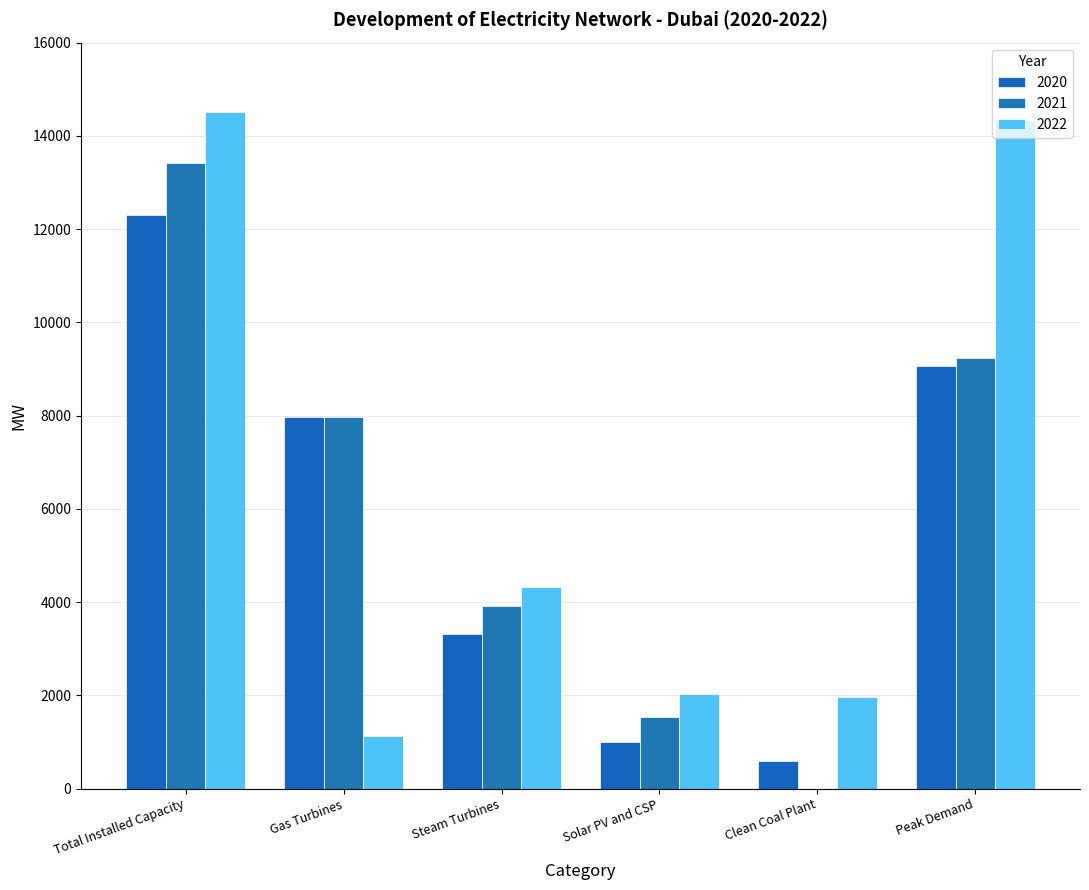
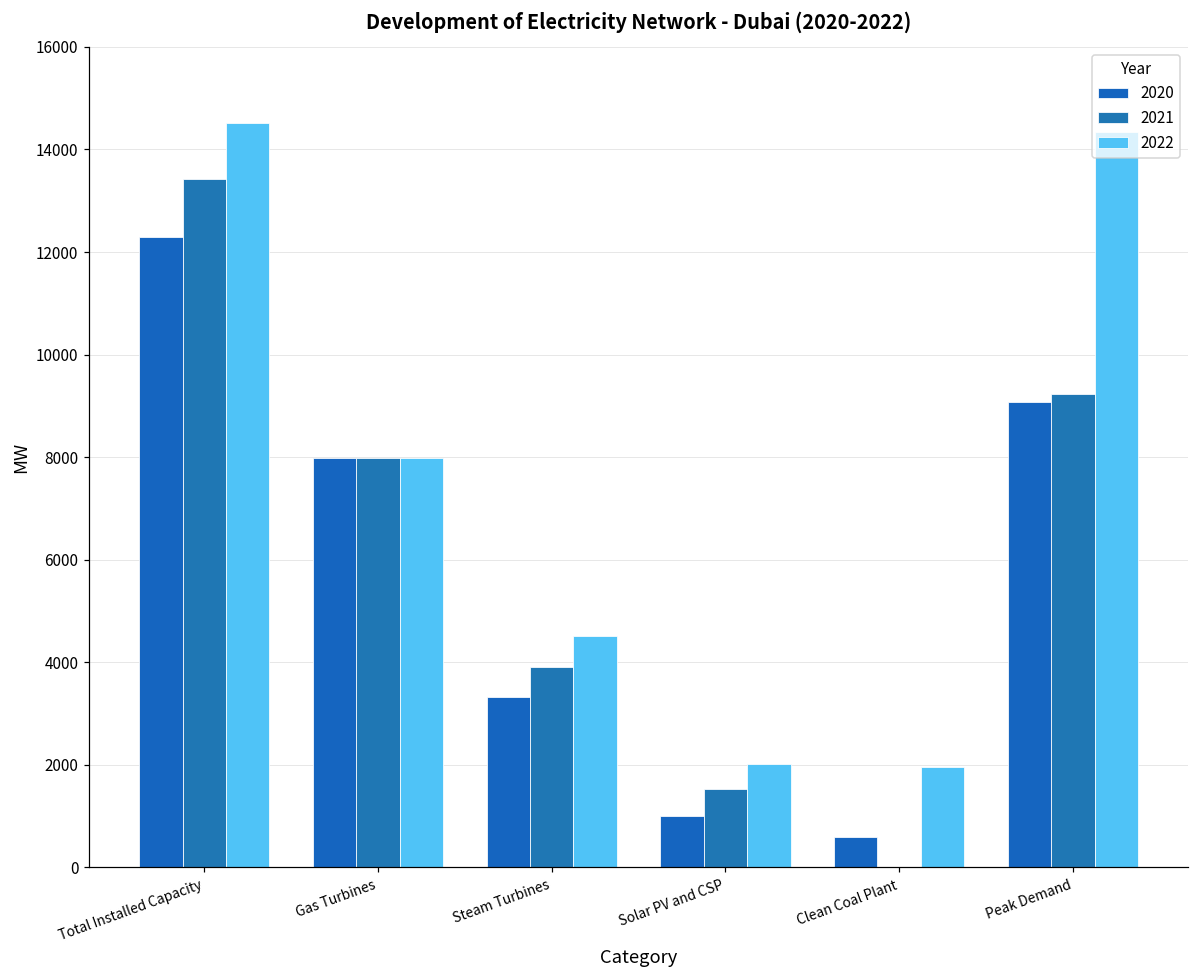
2022, Gas Turbines: 1100 -> 8000
2022, Steam Turbines: 4300 -> 4500
